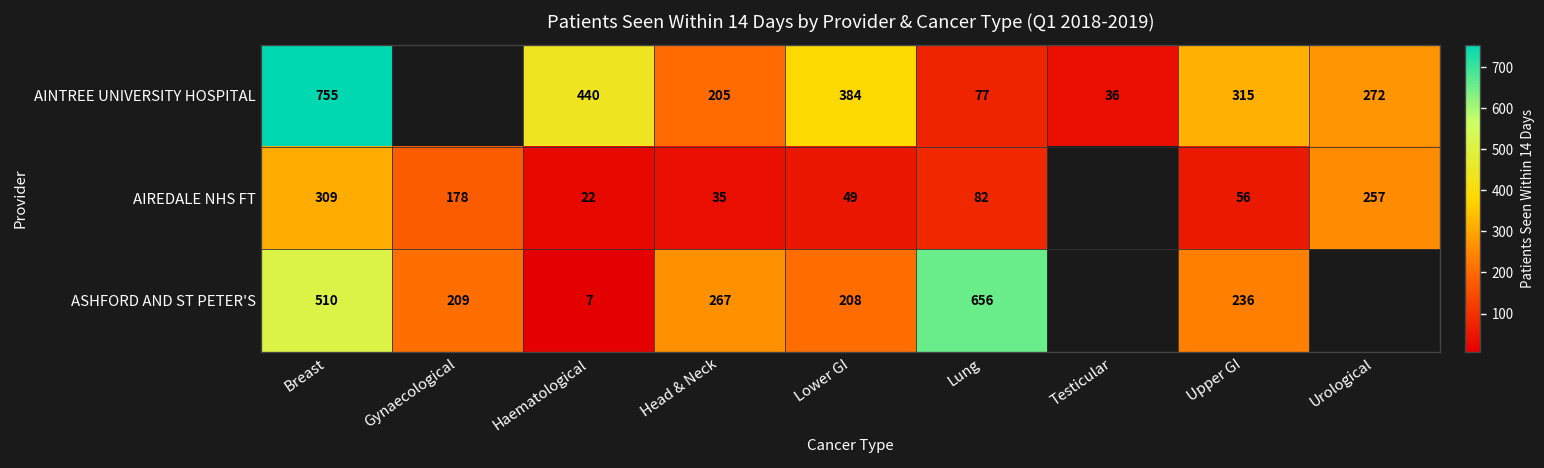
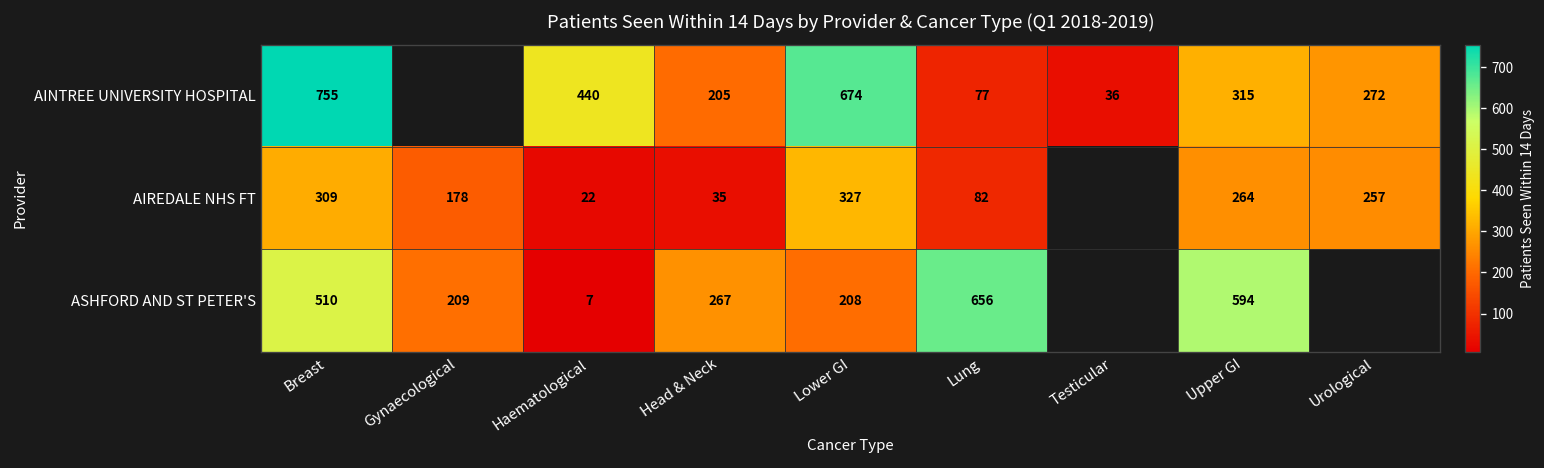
AINTREE UNIVERSITY HOSPITAL, Lower GI: 384 -> 674
AIREDALE NHS FT, Lower GI: 49 -> 327
AIREDALE NHS FT, Upper GI: 56 -> 264
ASHFORD AND ST PETER'S, Upper GI: 236 -> 594
